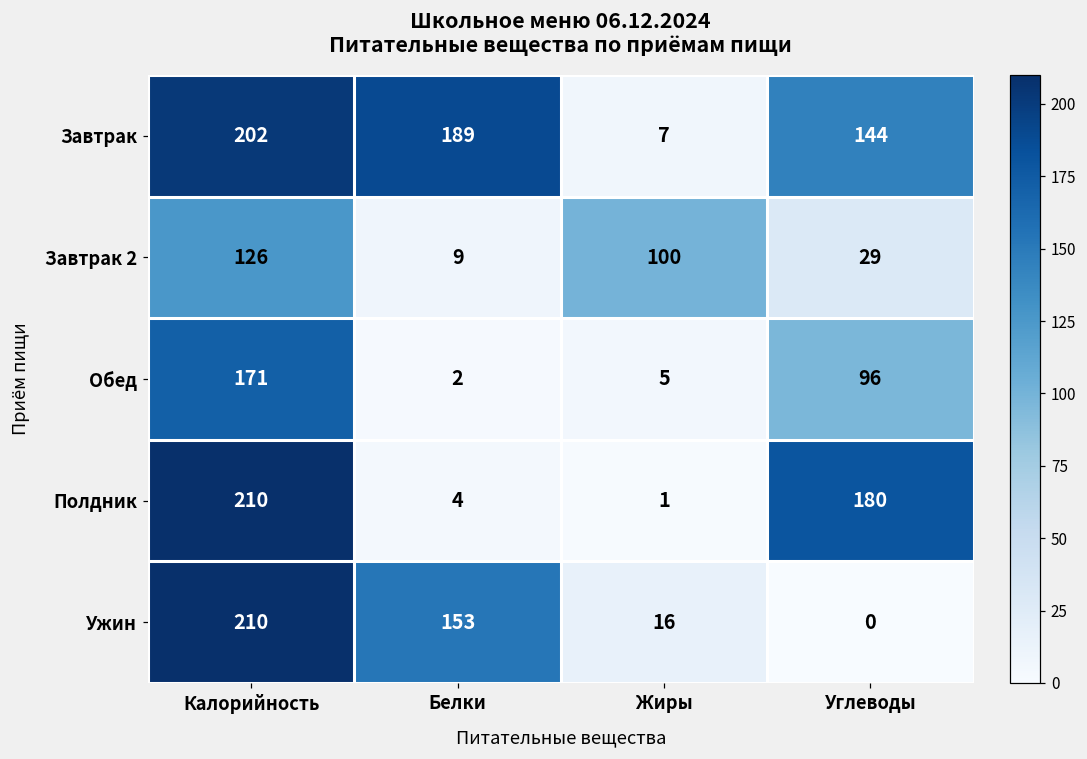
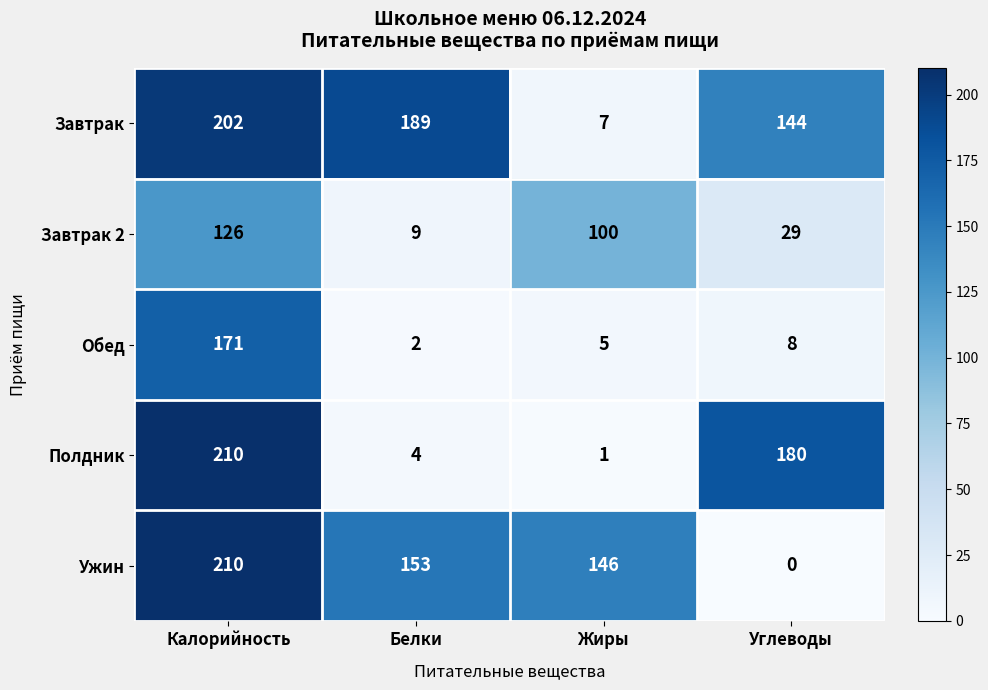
Обед, Углеводы: 96 -> 8
Ужин, Жиры: 16 -> 146
